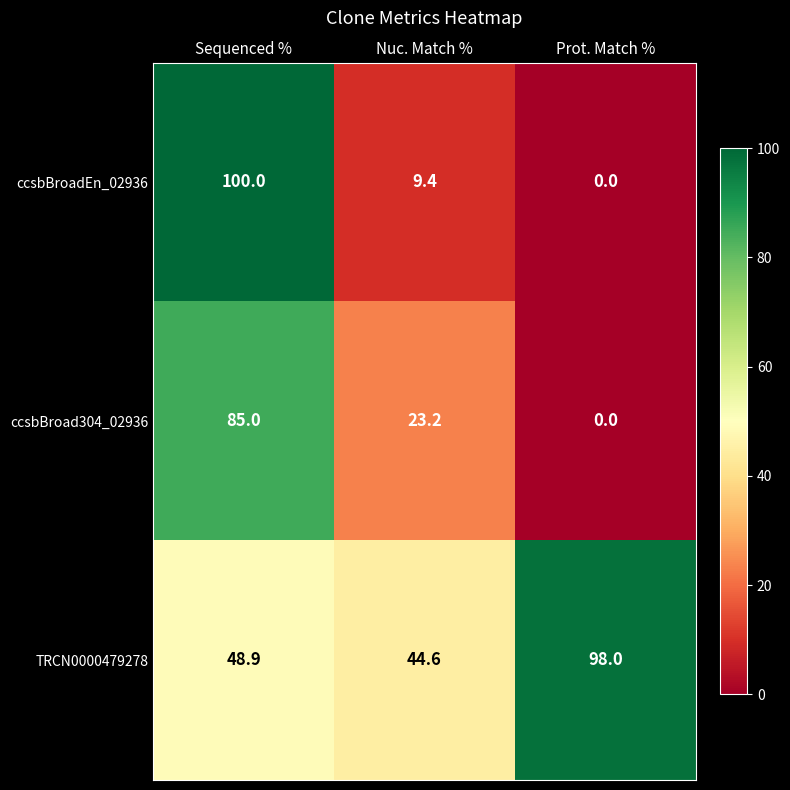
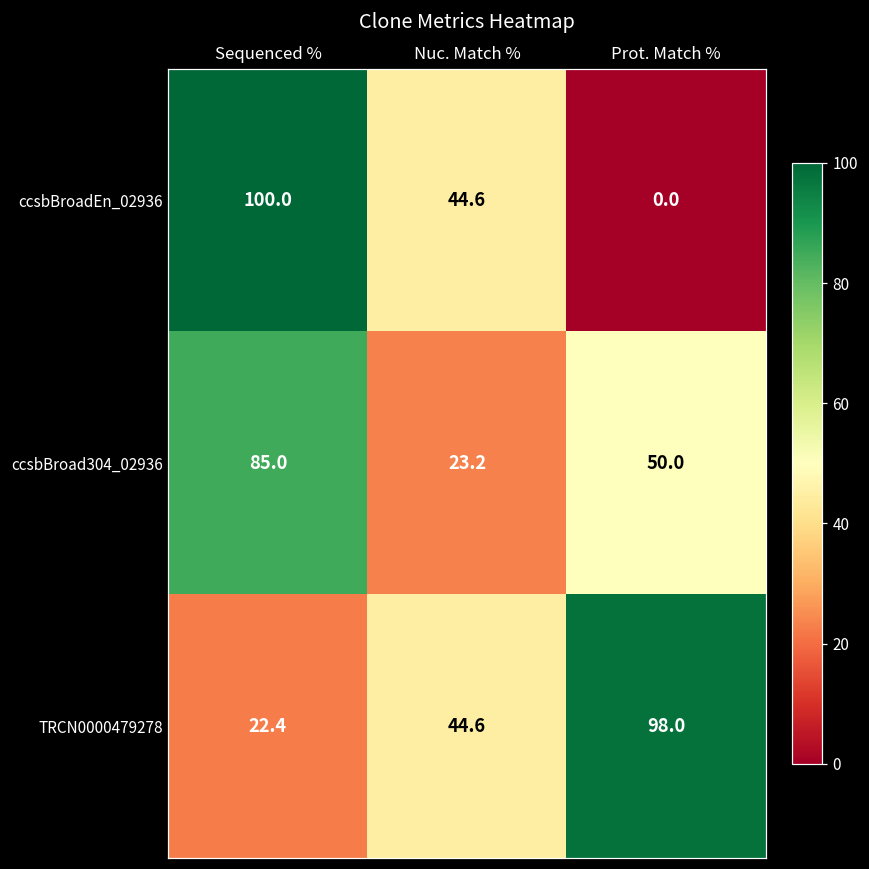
ccsbBroadEn_02936, Nuc. Match %: 9.4 -> 44.6
ccsbBroad304_02936, Prot. Match %: 0.0 -> 50.0
TRCN0000479278, Sequenced %: 48.9 -> 22.4
